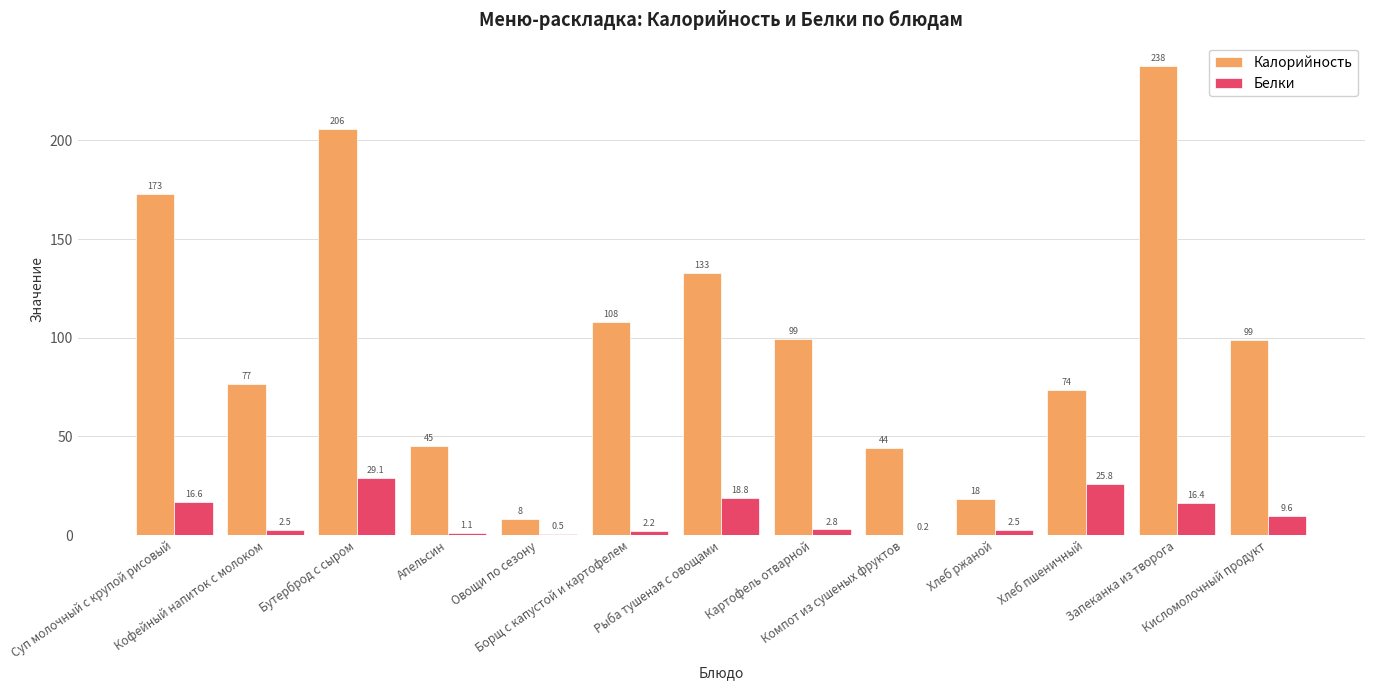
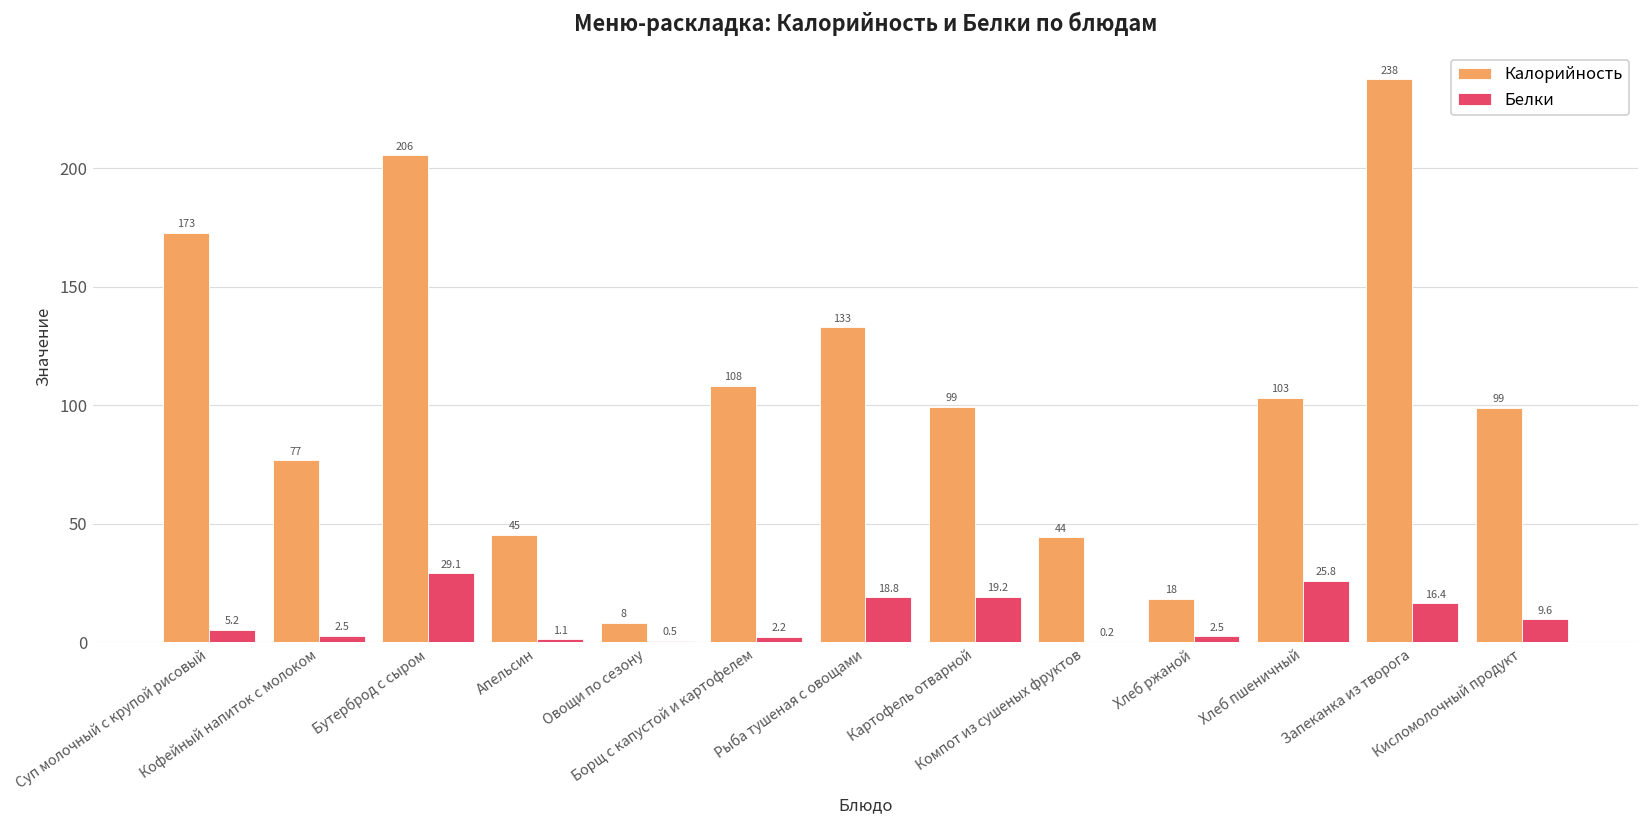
Белки, Суп молочный с крупой рисовый: 16.6 -> 5.2
Белки, Картофель отварной: 2.8 -> 19.2
Калорийность, Хлеб пшеничный: 74 -> 103
